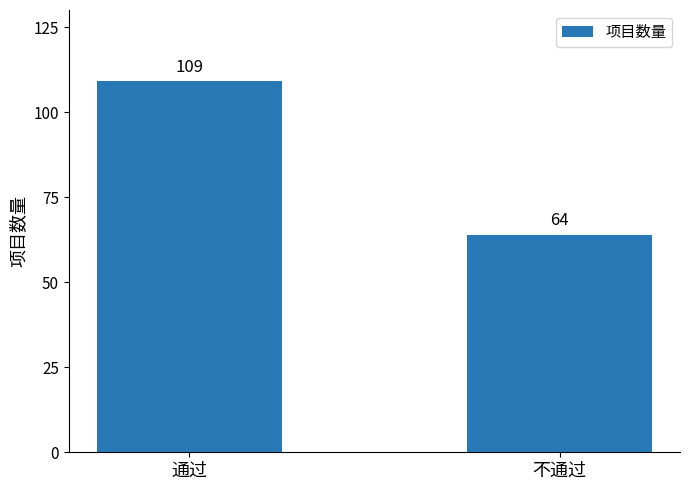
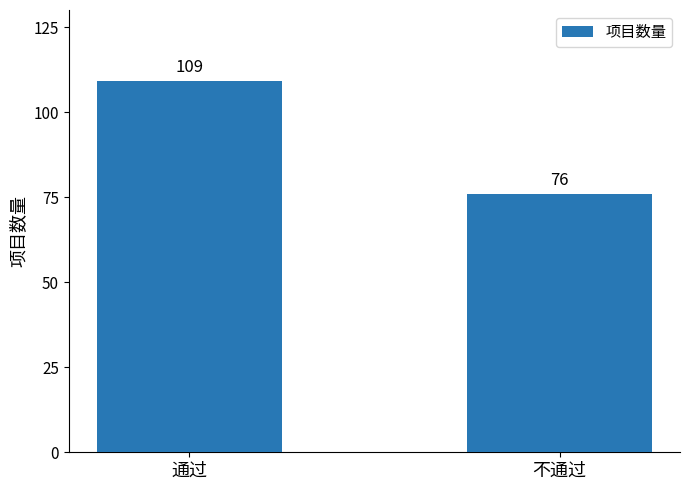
不通过: 64 -> 76
